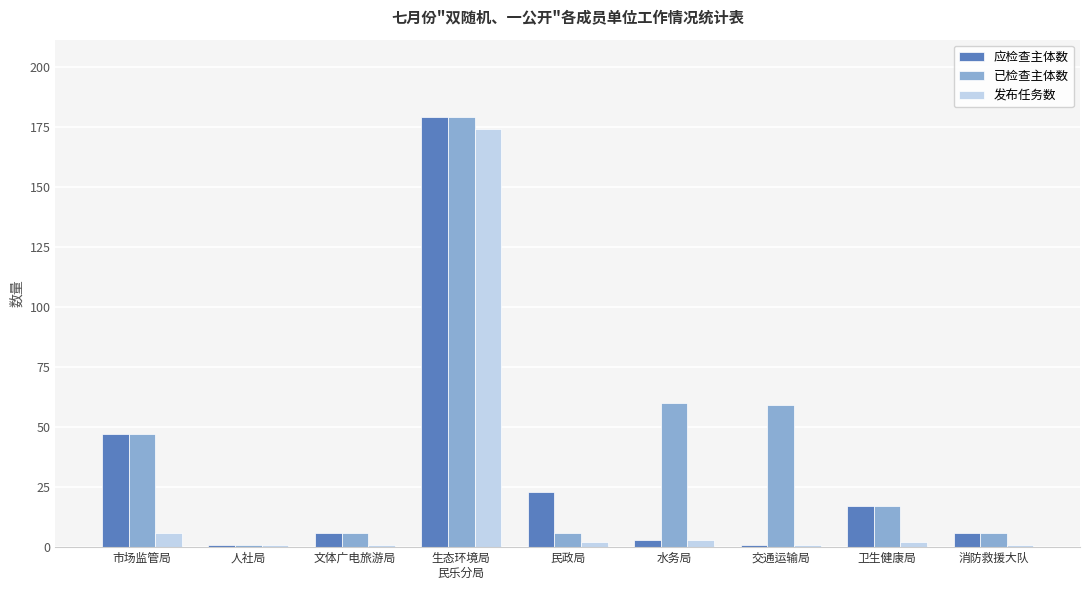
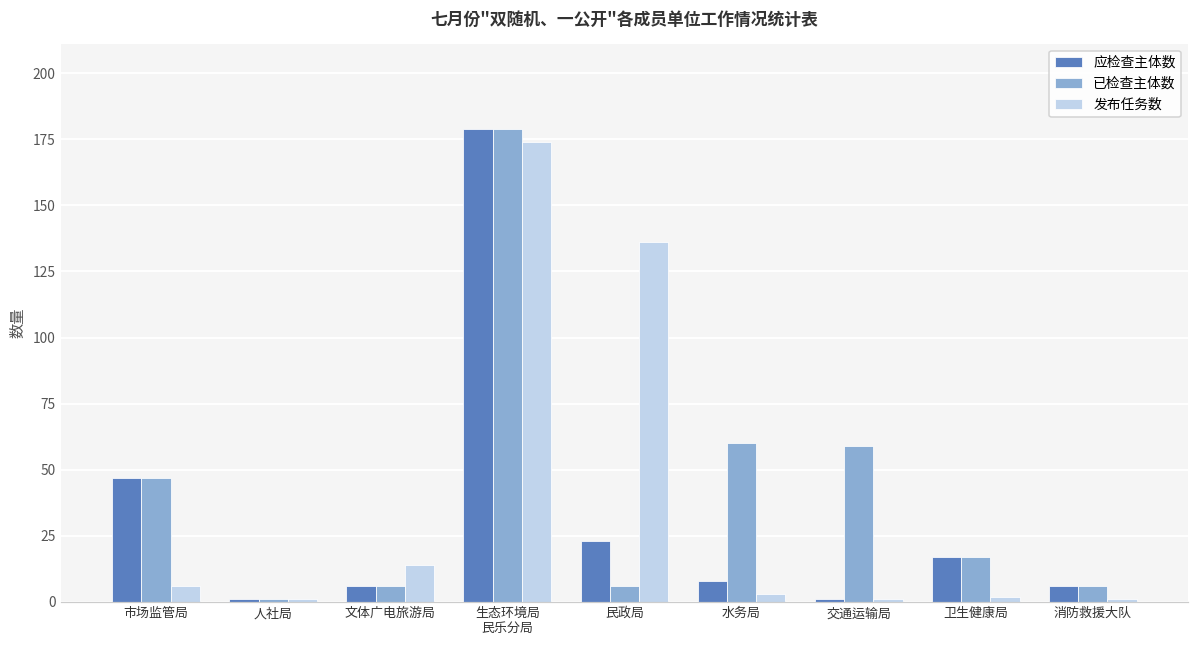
发布任务数, 文体广电旅游局: 1 -> 14
发布任务数, 民政局: 2 -> 136
应检查主体数, 水务局: 3 -> 8
